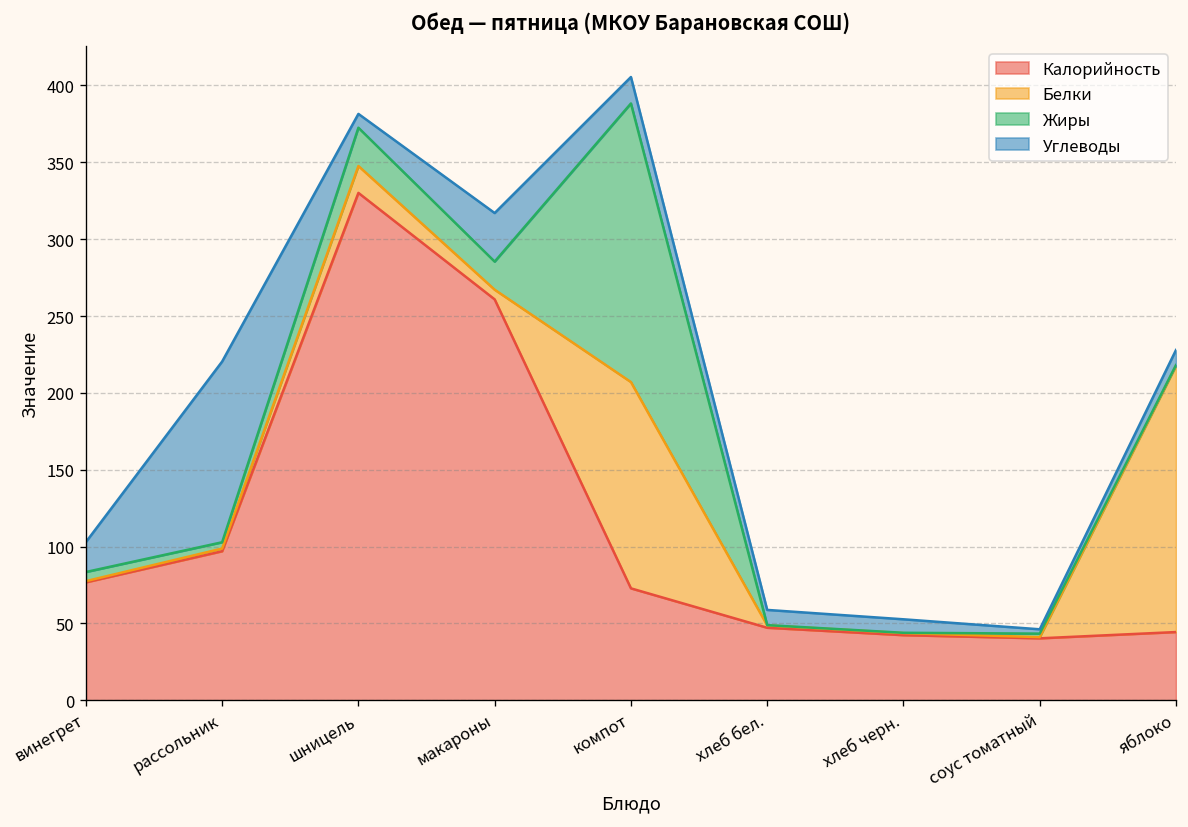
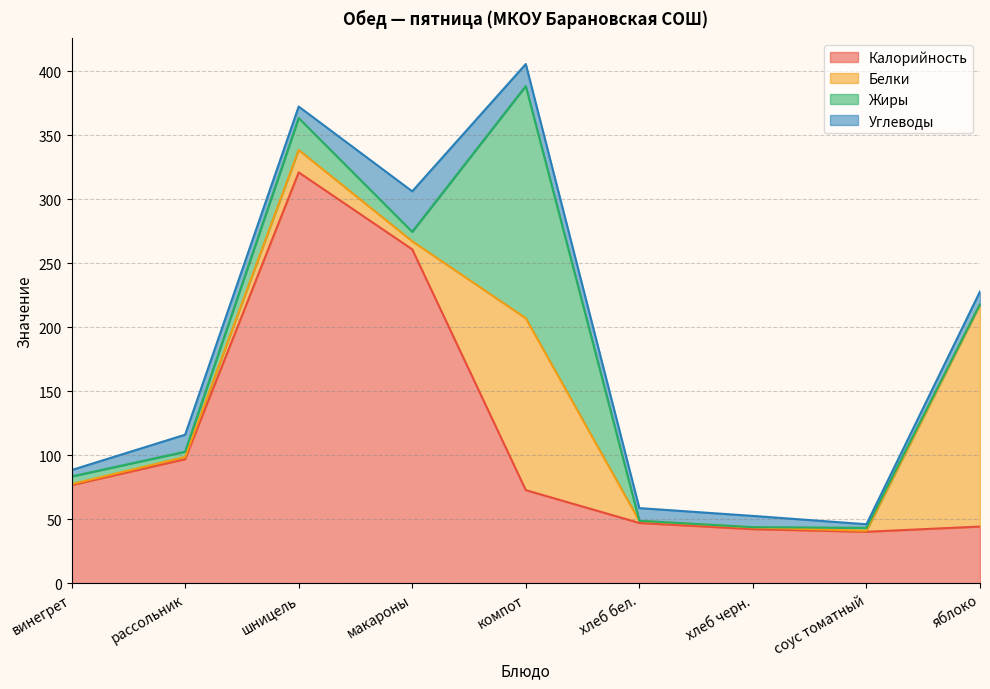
Углеводы, винегрет: 19 -> 5
Углеводы, рассольник: 118 -> 13
Калорийность, шницель: 330 -> 321
Жиры, макароны: 18 -> 7
